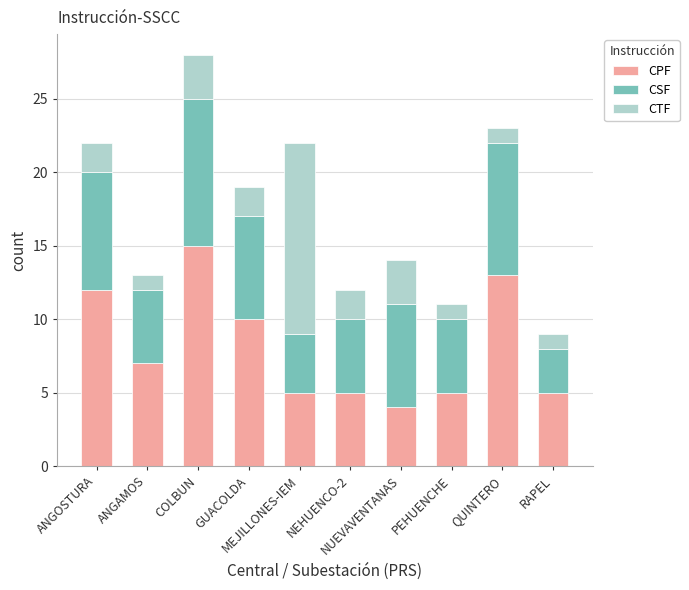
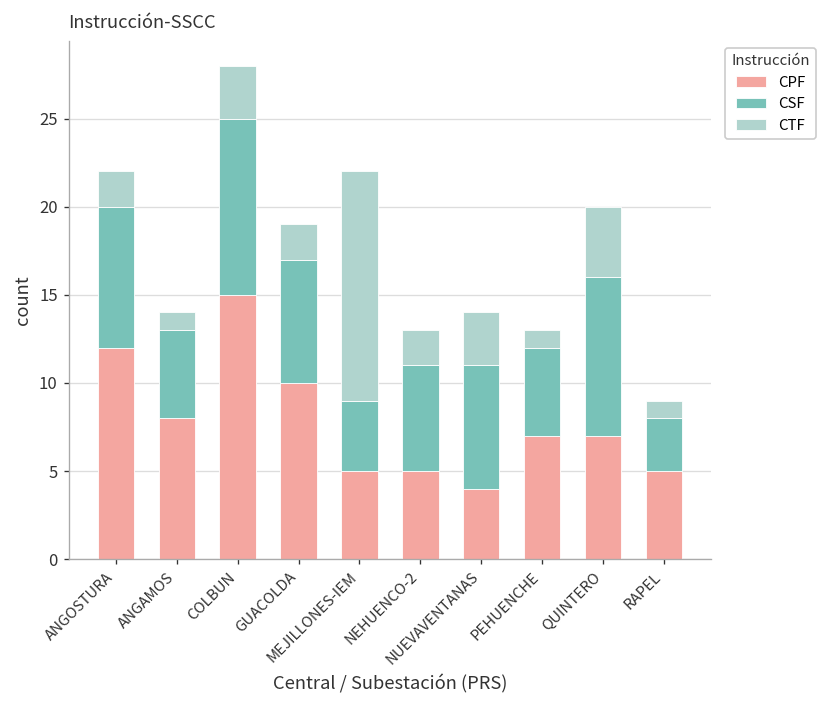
CPF, ANGAMOS: 7 -> 8
CSF, NEHUENCO-2: 5 -> 6
CPF, PEHUENCHE: 5 -> 7
CPF, QUINTERO: 13 -> 7
CTF, QUINTERO: 1 -> 4
